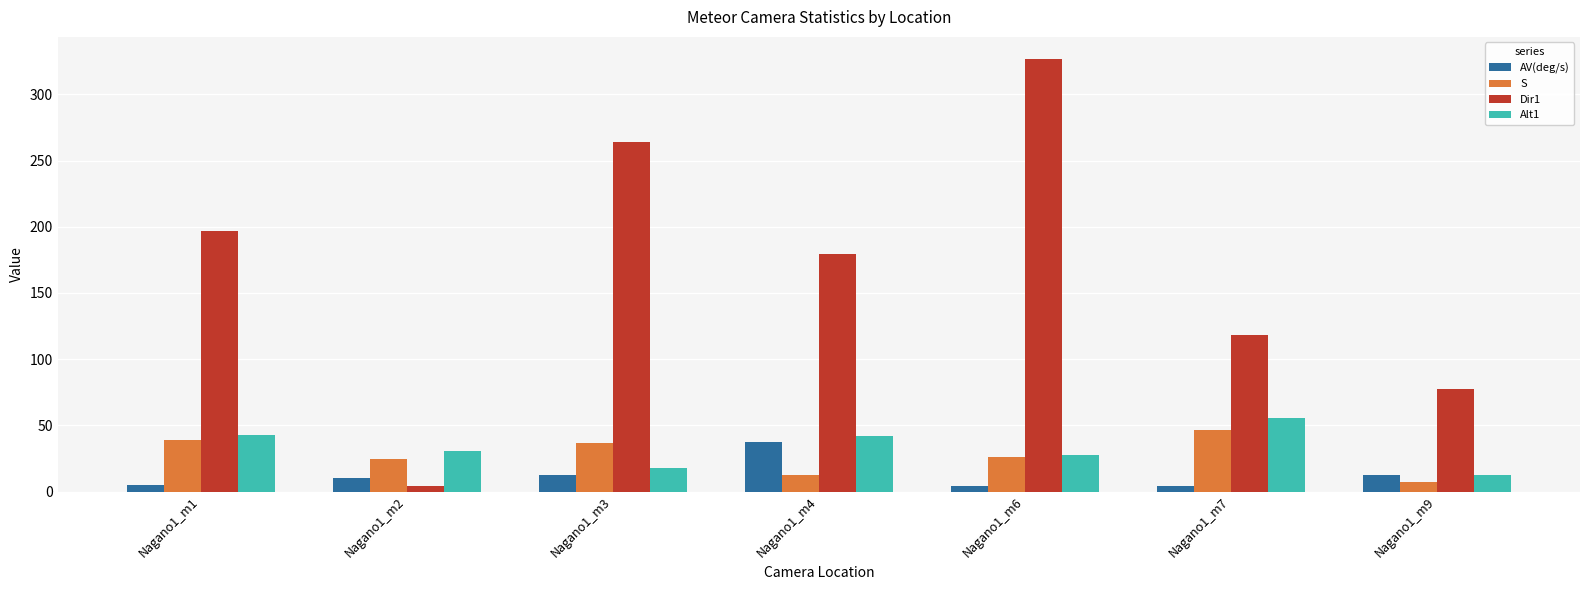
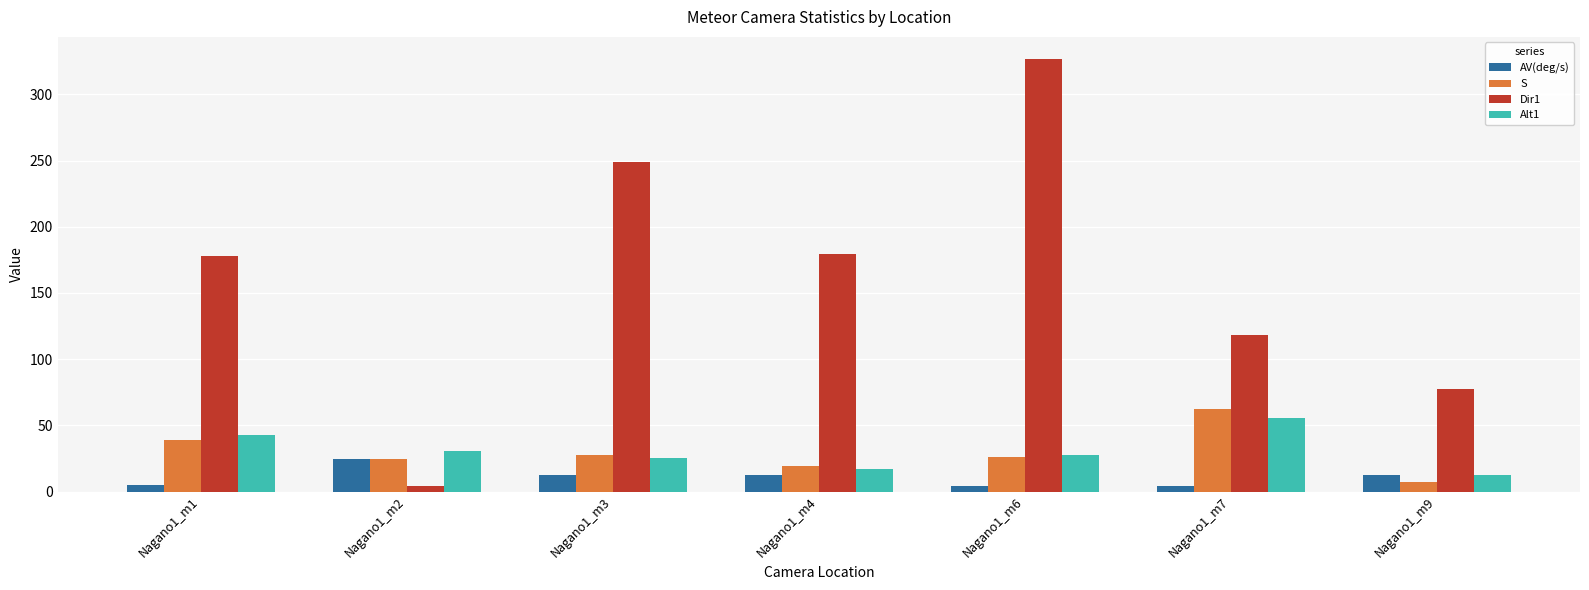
Dir1, Nagano1_m1: 197 -> 178
AV(deg/s), Nagano1_m2: 10 -> 25
S, Nagano1_m3: 37 -> 28
Dir1, Nagano1_m3: 264 -> 249
Alt1, Nagano1_m3: 17 -> 26
AV(deg/s), Nagano1_m4: 38 -> 13
S, Nagano1_m4: 12 -> 19
Alt1, Nagano1_m4: 42 -> 17
S, Nagano1_m7: 46 -> 63
